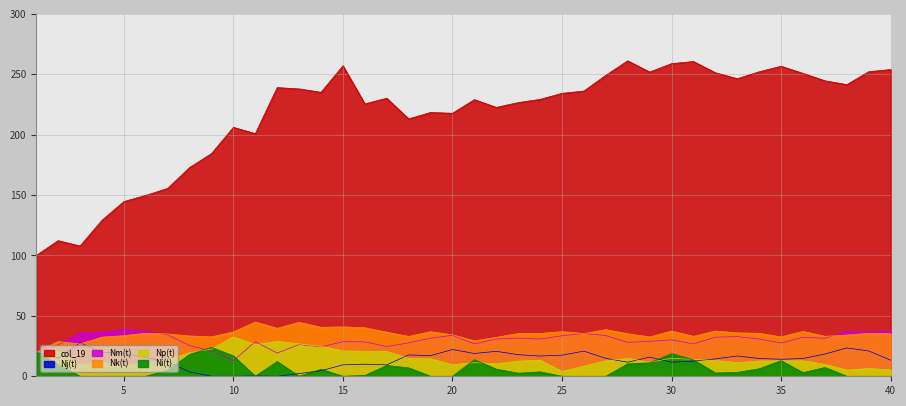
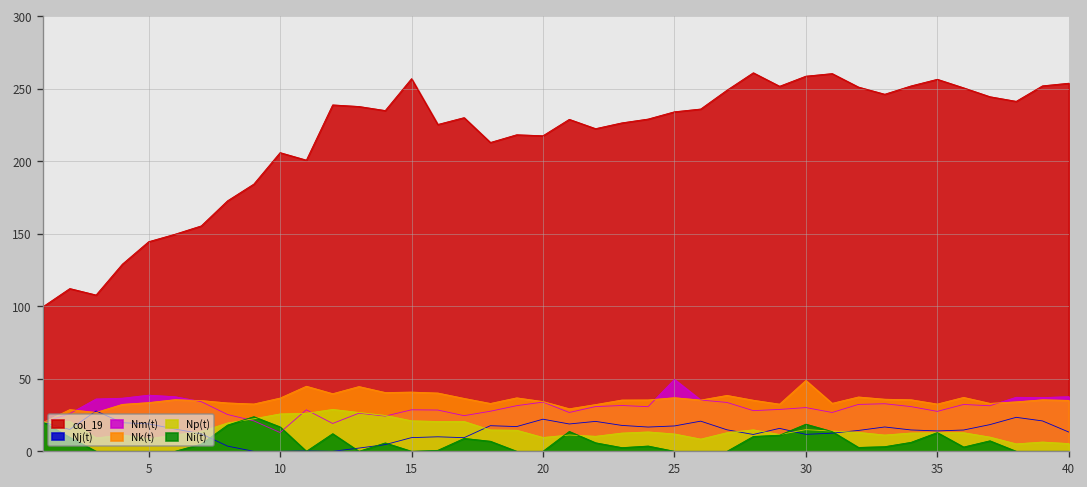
Np(t), 10: 33 -> 26
Nm(t), 25: 34 -> 50
Np(t), 25: 4 -> 12
Nk(t), 30: 37 -> 49
